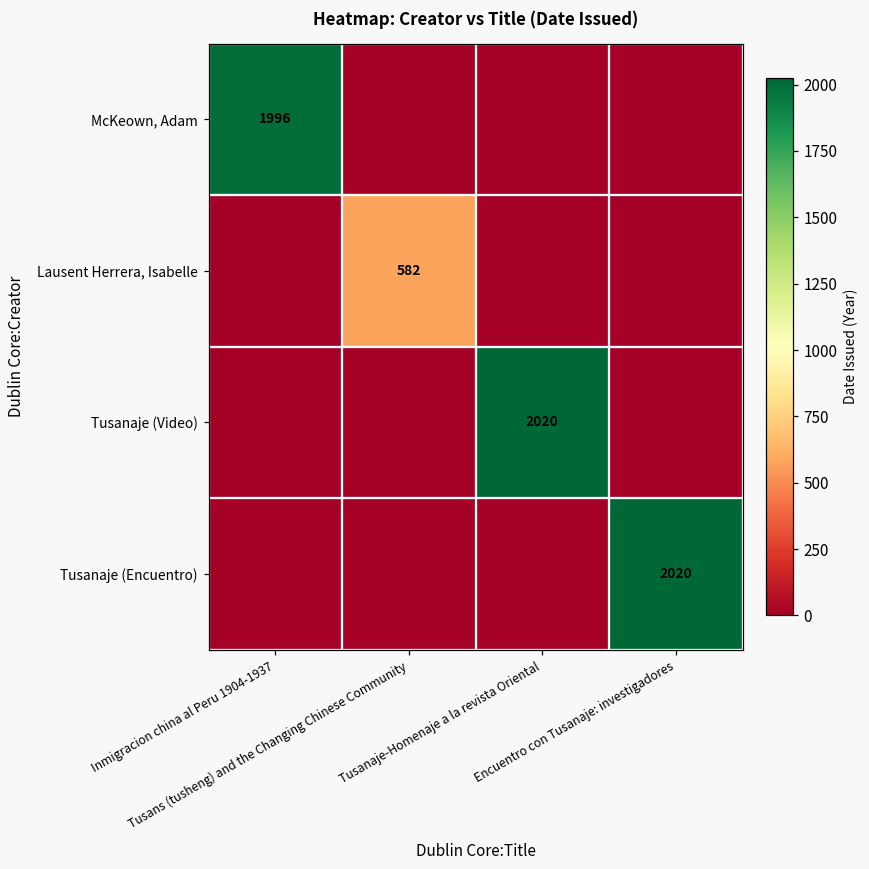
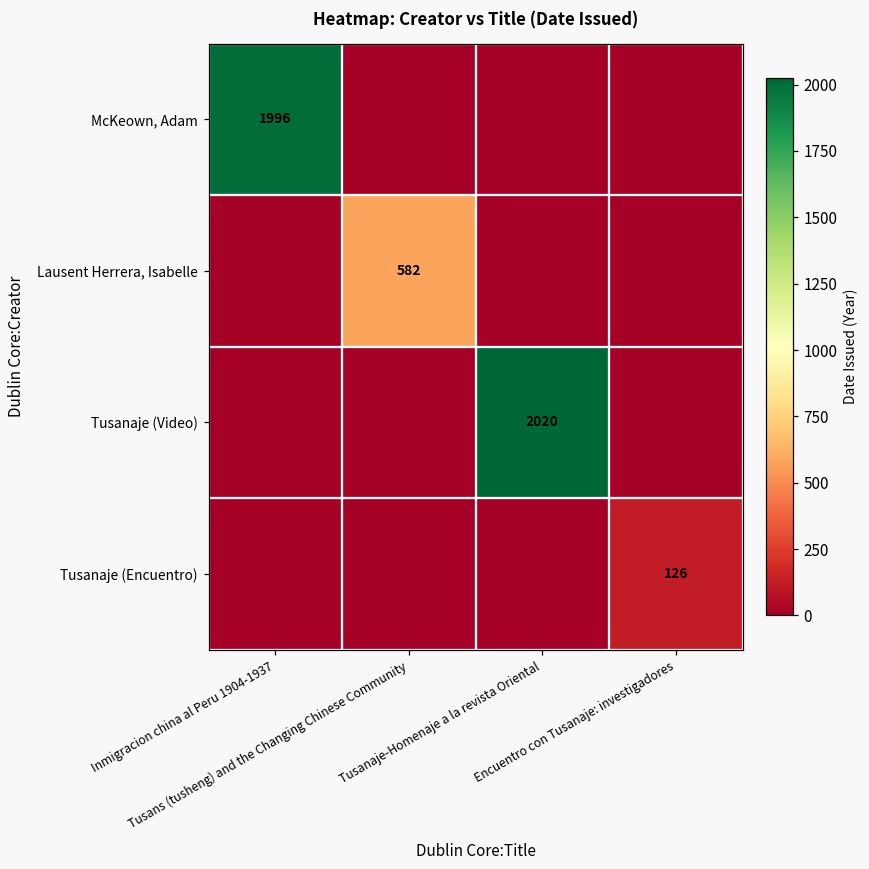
Tusanaje (Encuentro), Encuentro con Tusanaje: investigadores: 2020 -> 126
